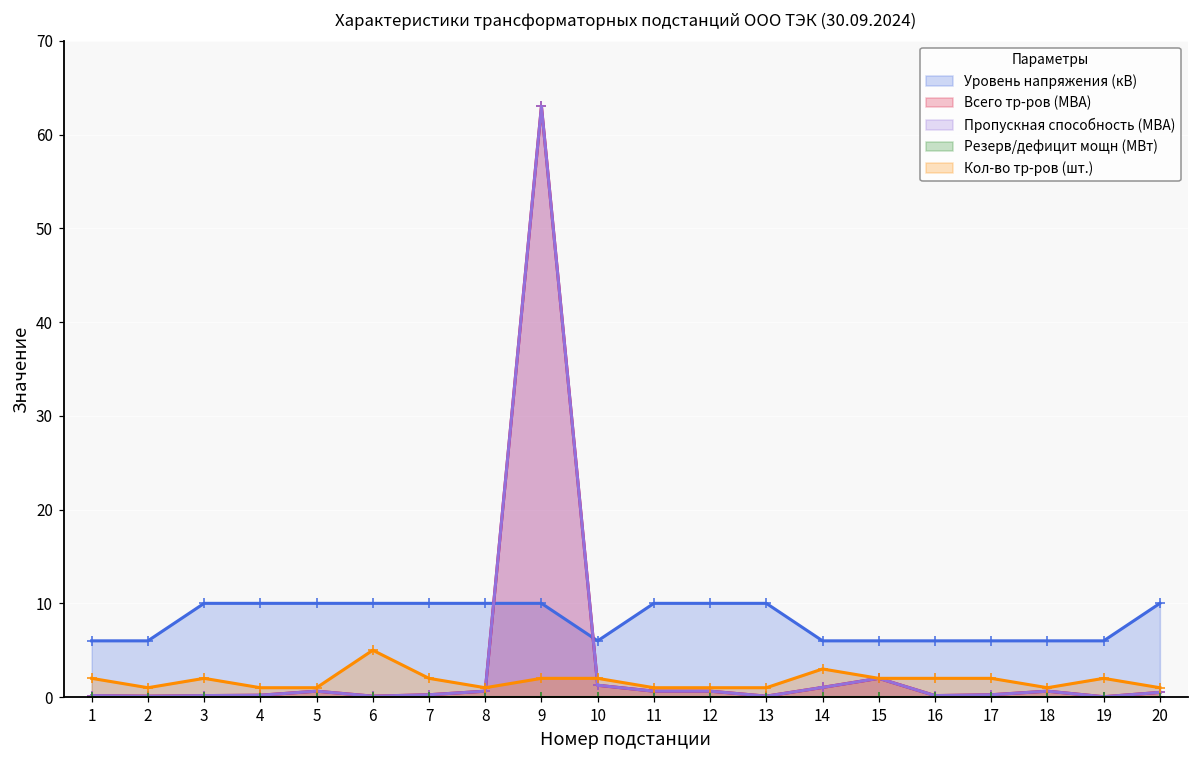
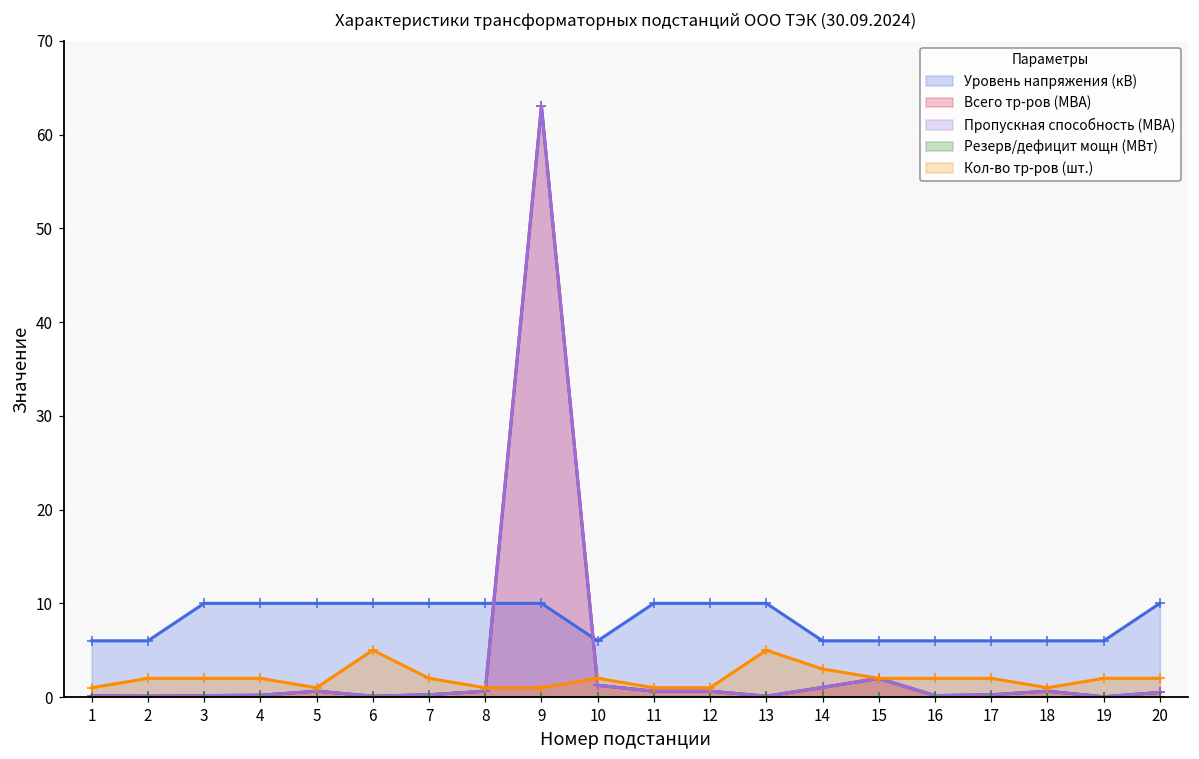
Кол-во тр-ров (шт.), 1: 2 -> 1
Кол-во тр-ров (шт.), 2: 1 -> 2
Кол-во тр-ров (шт.), 4: 1 -> 2
Кол-во тр-ров (шт.), 9: 2 -> 1
Кол-во тр-ров (шт.), 13: 1 -> 5
Кол-во тр-ров (шт.), 20: 1 -> 2
